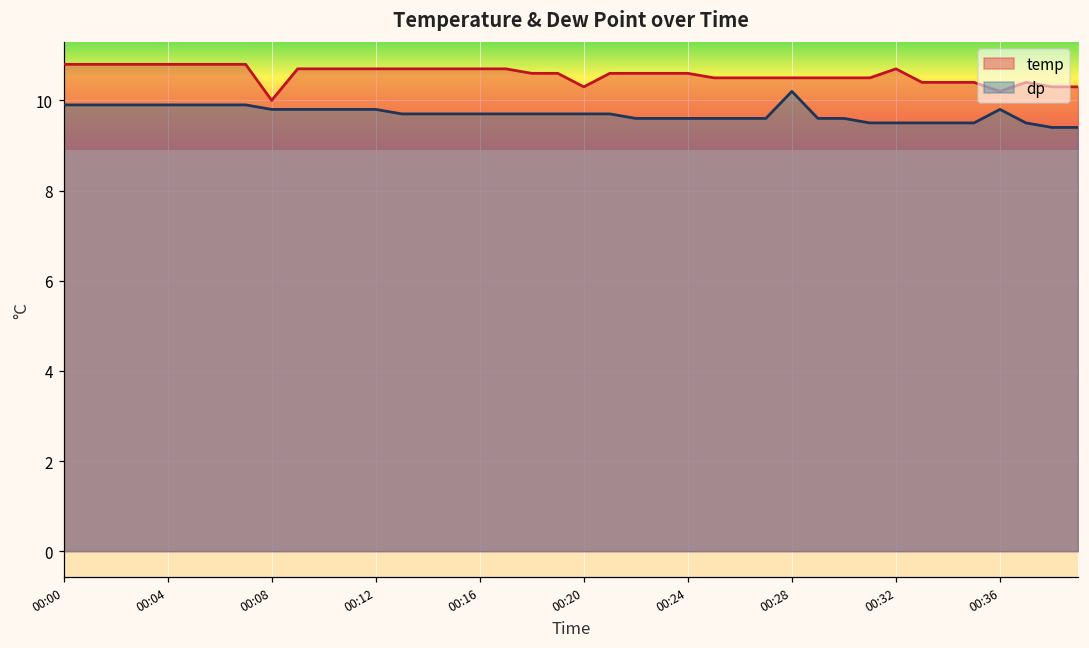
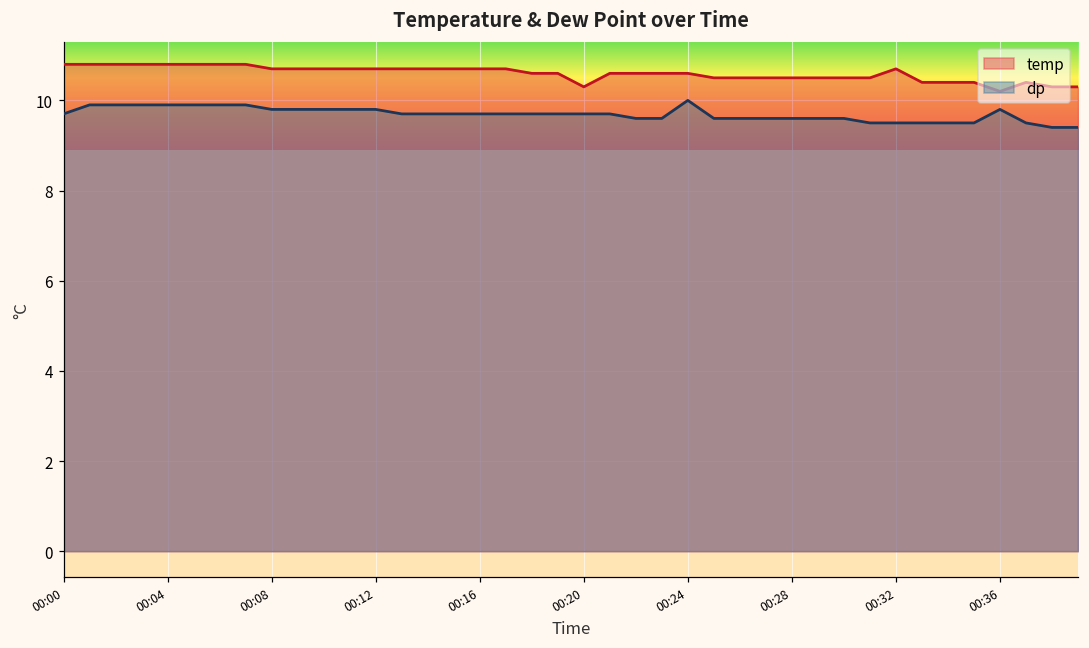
dp, 00:00: 9.9 -> 9.7
temp, 00:08: 10.0 -> 10.7
dp, 00:24: 9.6 -> 10.0
dp, 00:28: 10.2 -> 9.6
